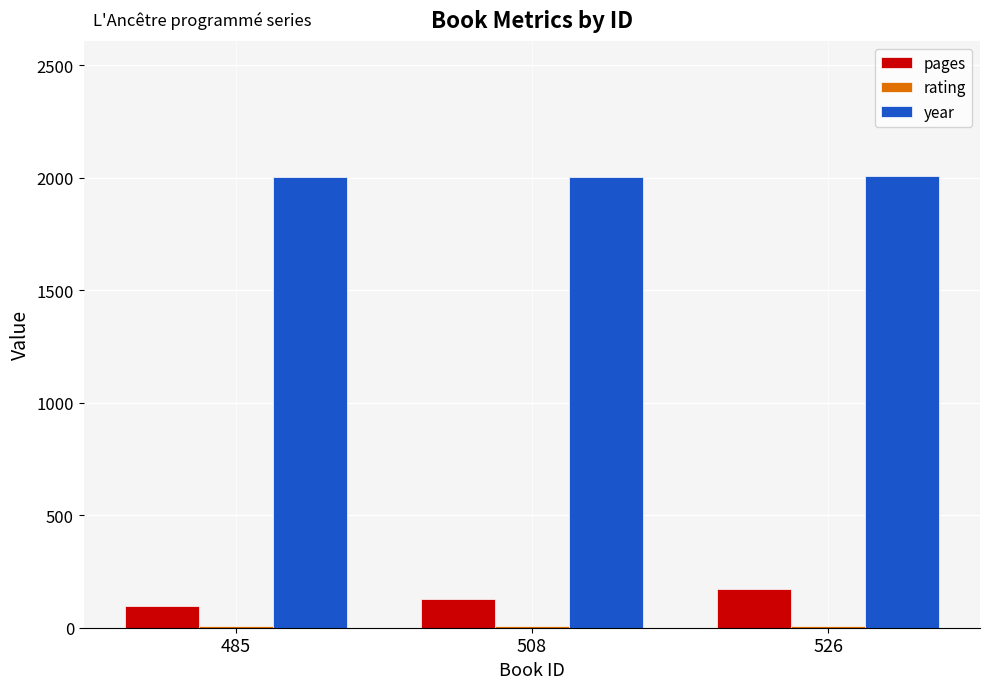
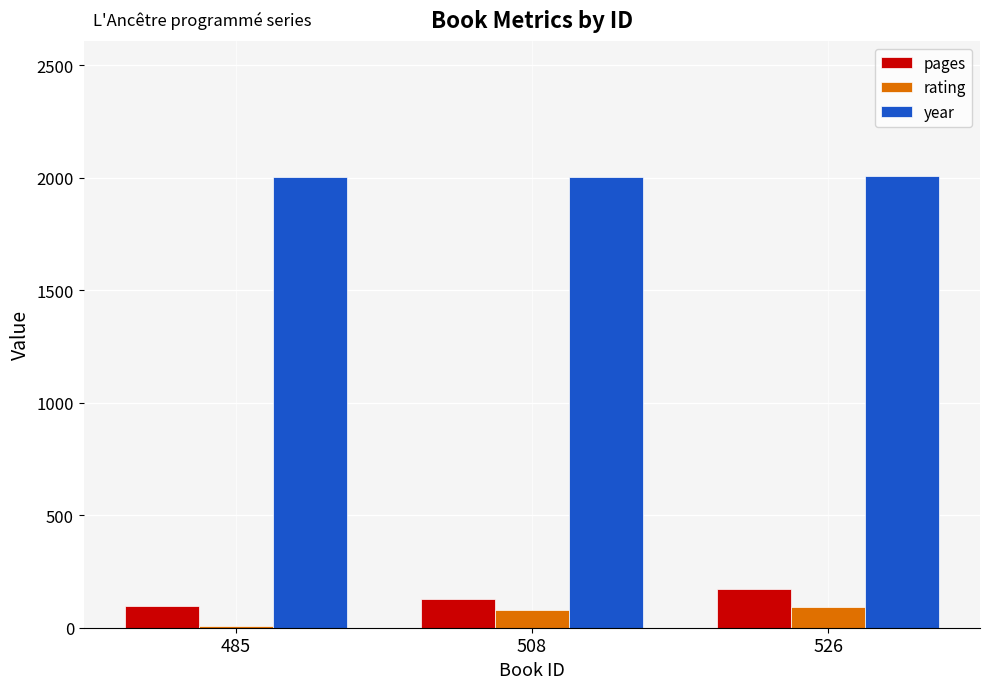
rating, 508: 10 -> 80
rating, 526: 10 -> 90
